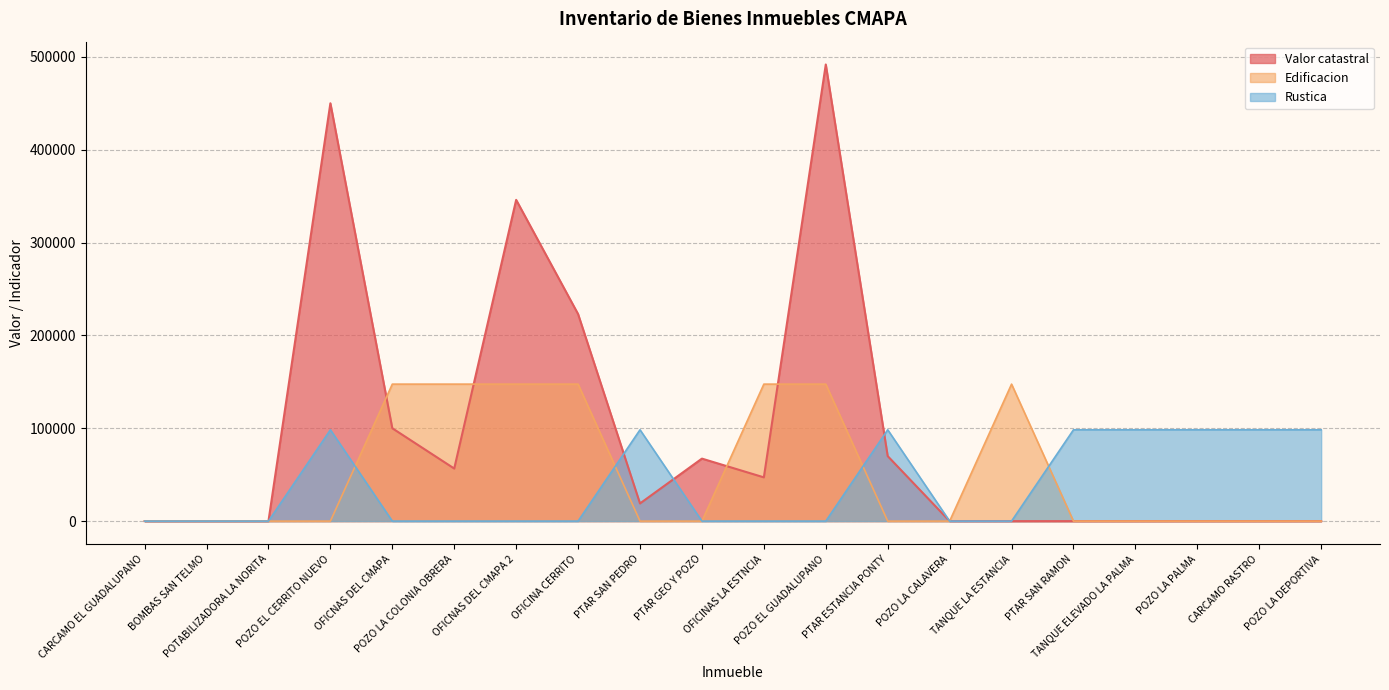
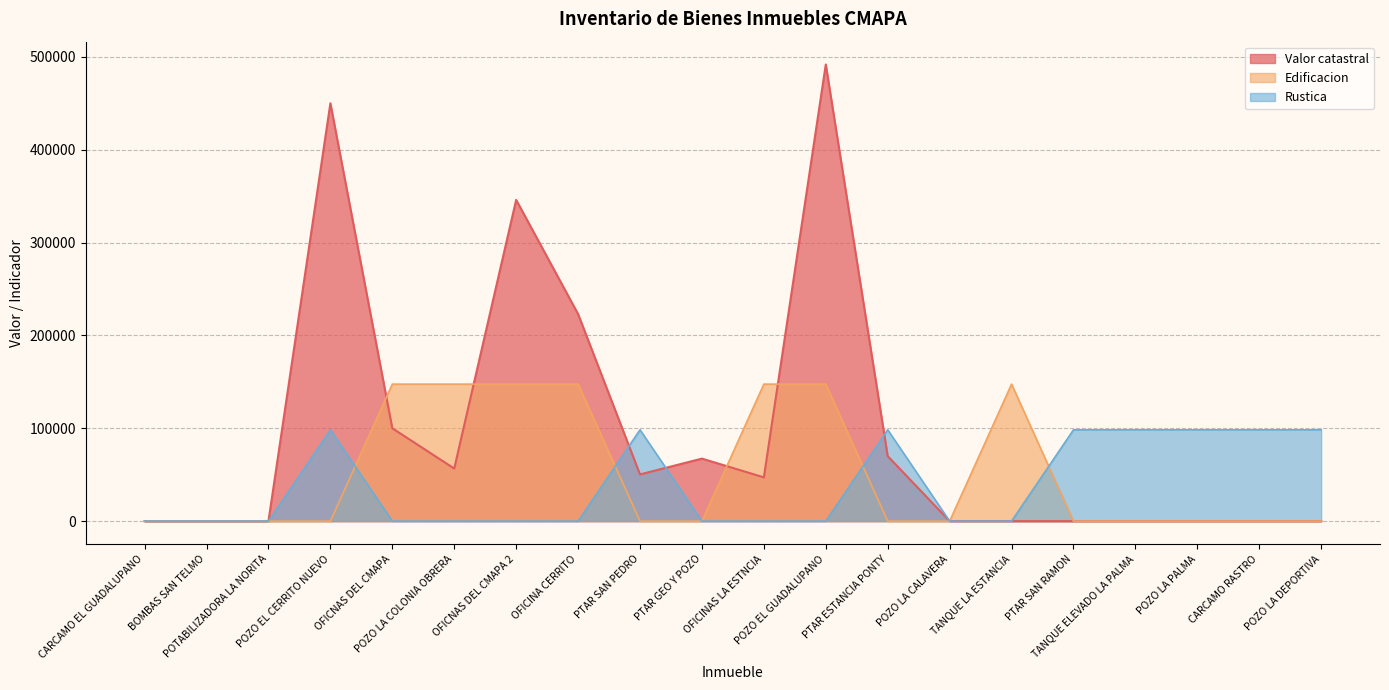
Valor catastral, PTAR SAN PEDRO: 20000 -> 50000
